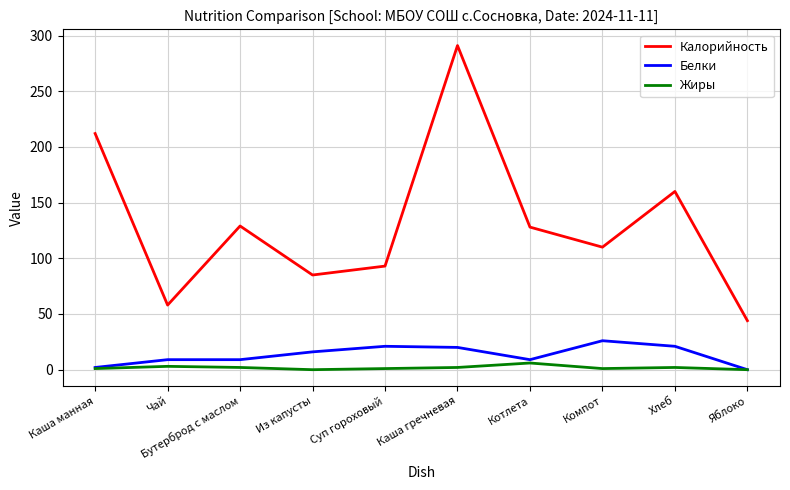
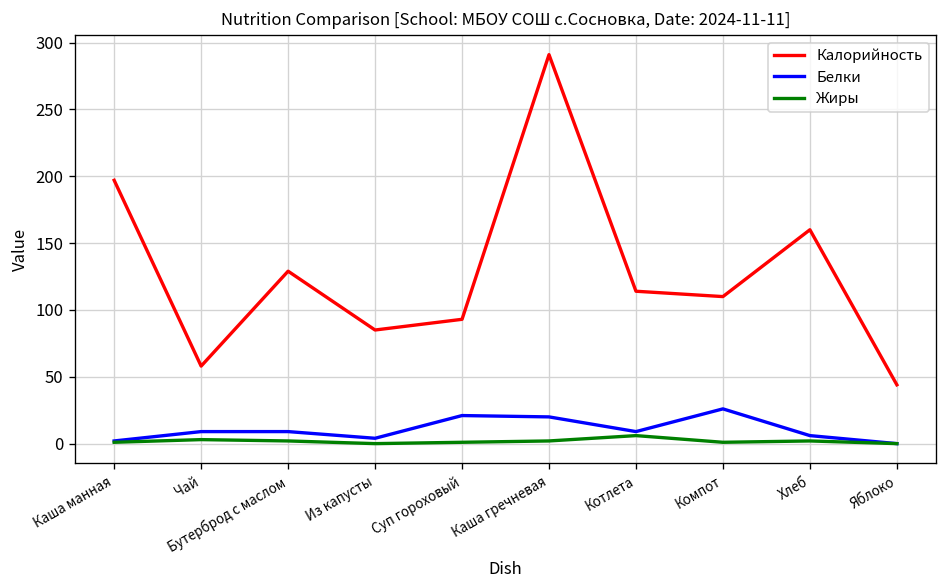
Калорийность, Каша манная: 212 -> 197
Белки, Из капусты: 16 -> 4
Калорийность, Котлета: 128 -> 114
Белки, Хлеб: 21 -> 6
